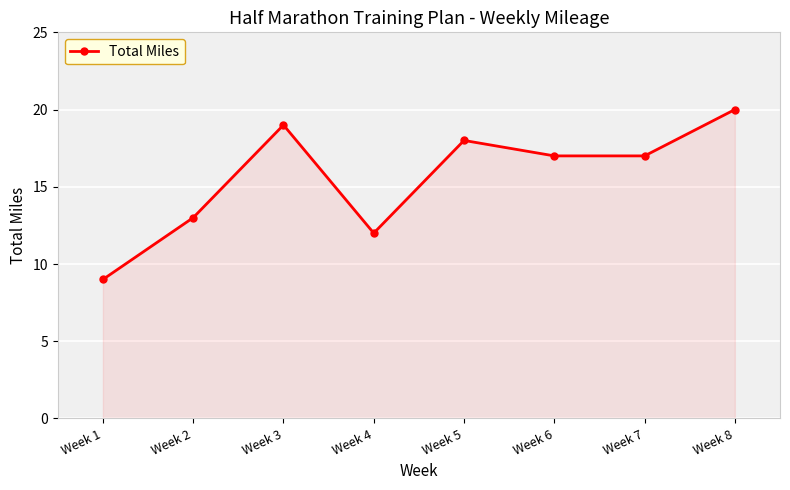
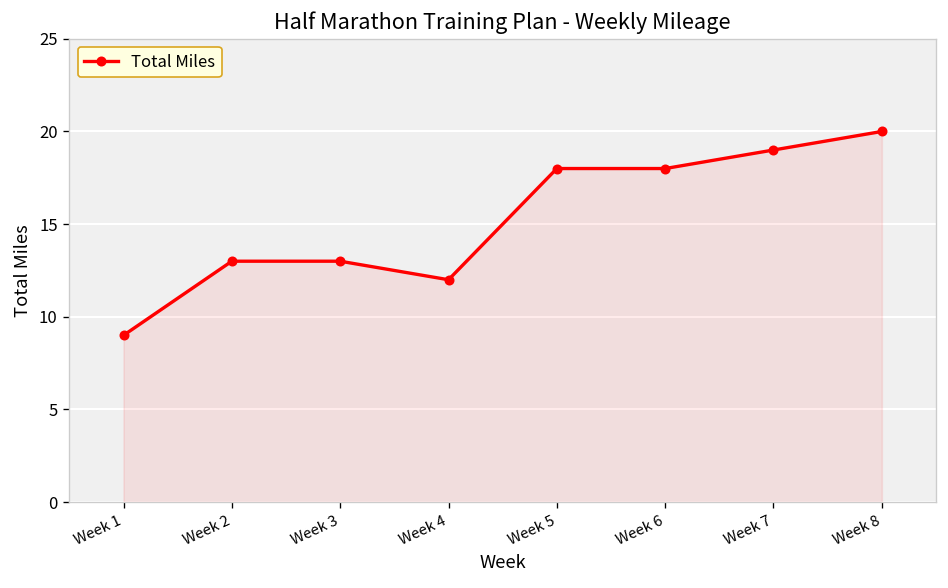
Week 3: 19 -> 13
Week 6: 17 -> 18
Week 7: 17 -> 19
